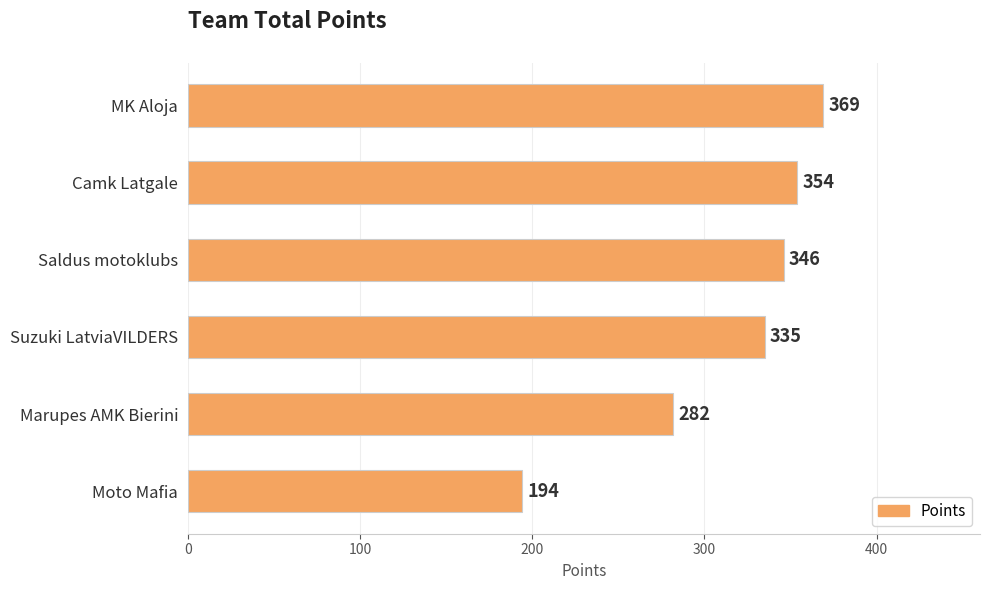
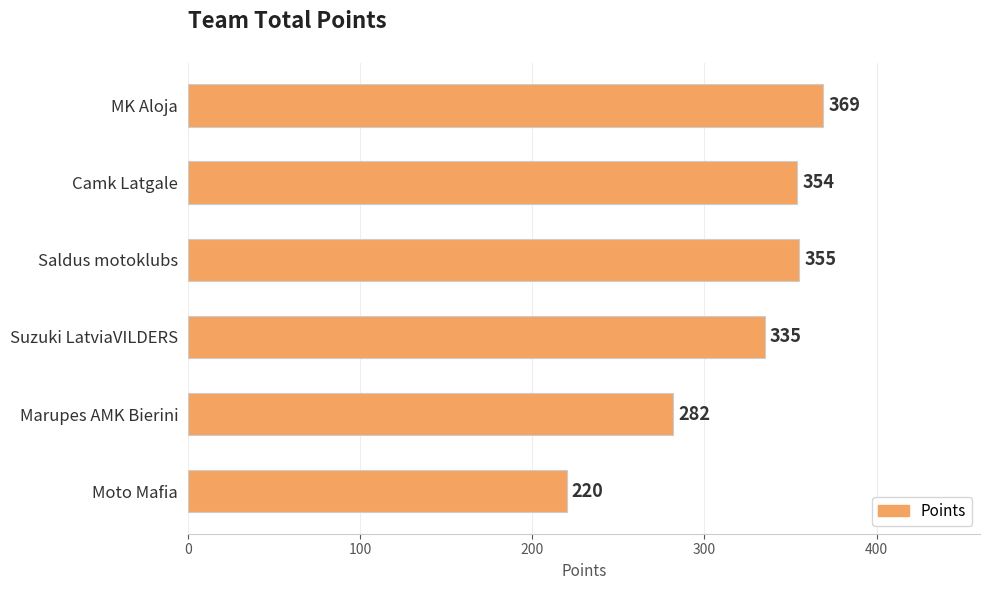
Saldus motoklubs: 346 -> 355
Moto Mafia: 194 -> 220
